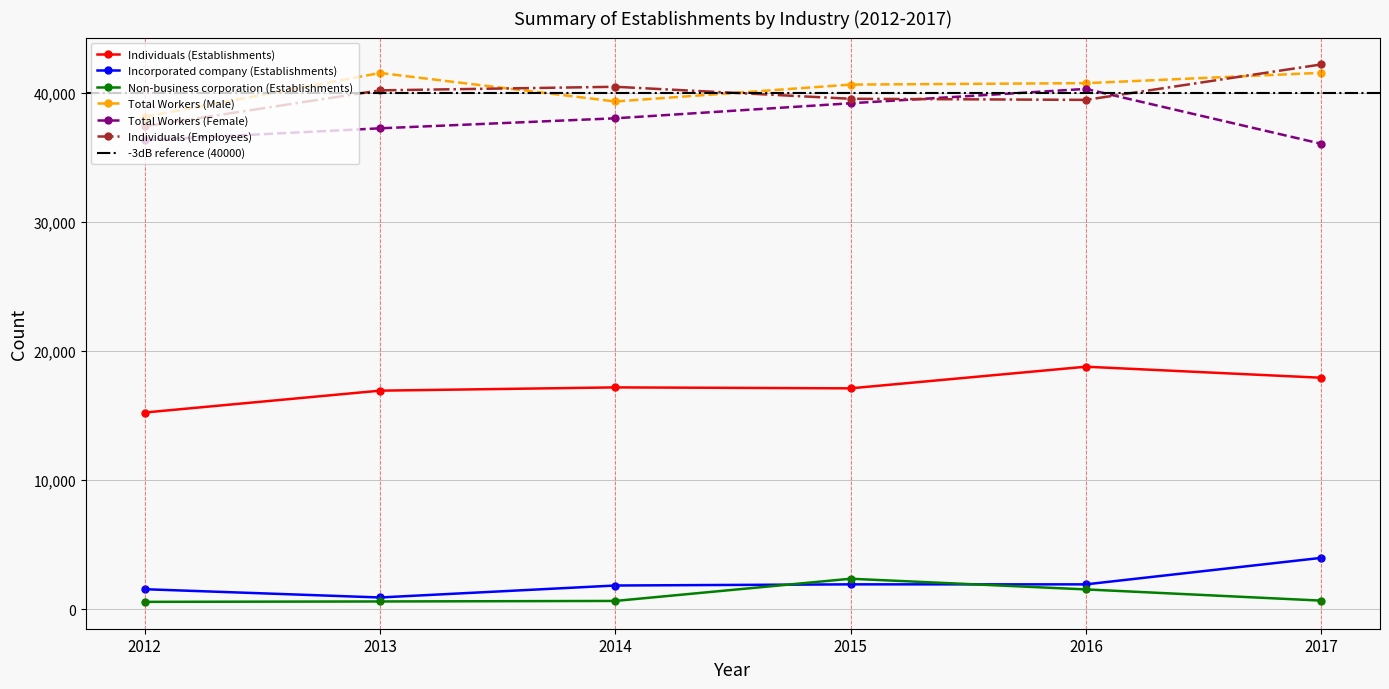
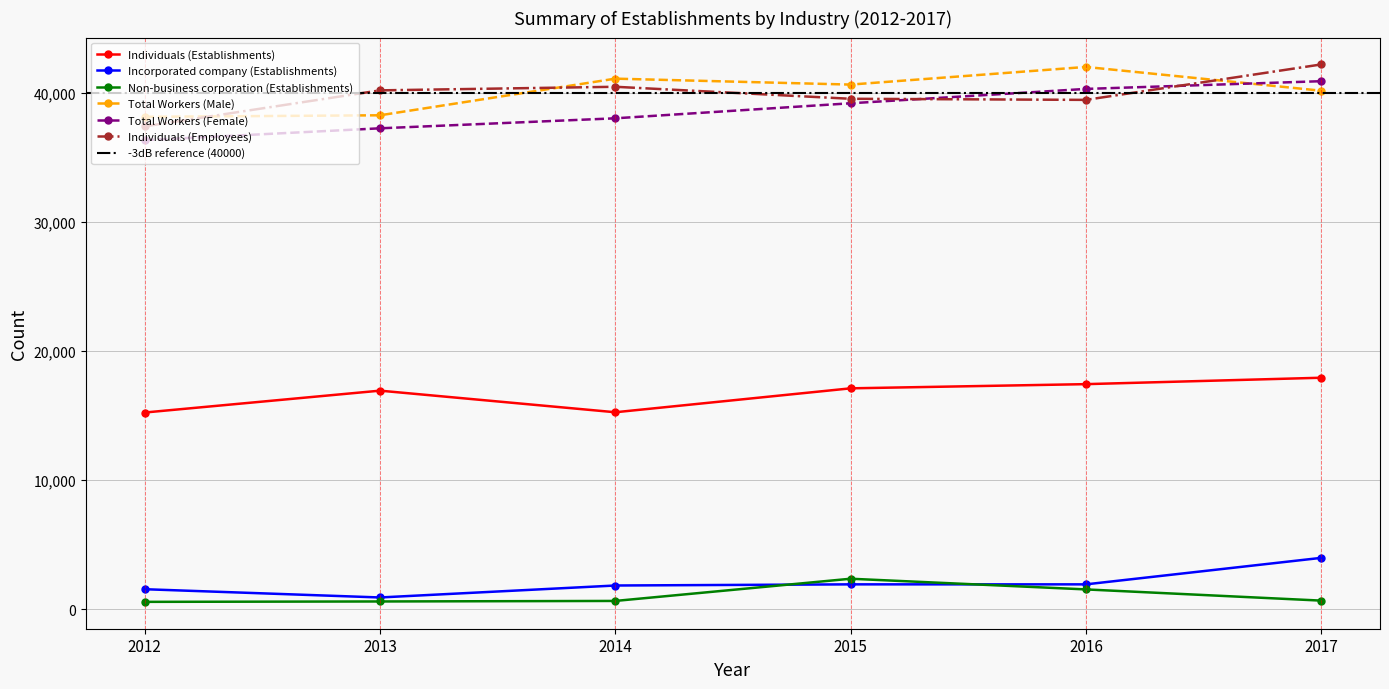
Total Workers (Male), 2013: 41,600 -> 38,300
Individuals (Establishments), 2014: 17,200 -> 15,300
Total Workers (Male), 2014: 39,400 -> 41,100
Individuals (Establishments), 2016: 18,800 -> 17,400
Total Workers (Male), 2016: 40,800 -> 42,000
Total Workers (Male), 2017: 41,600 -> 40,200
Total Workers (Female), 2017: 36,100 -> 40,900
